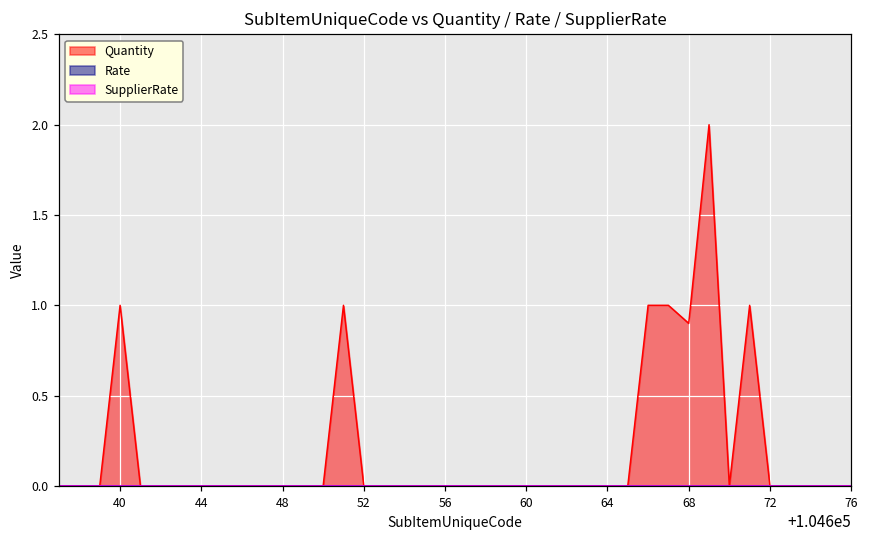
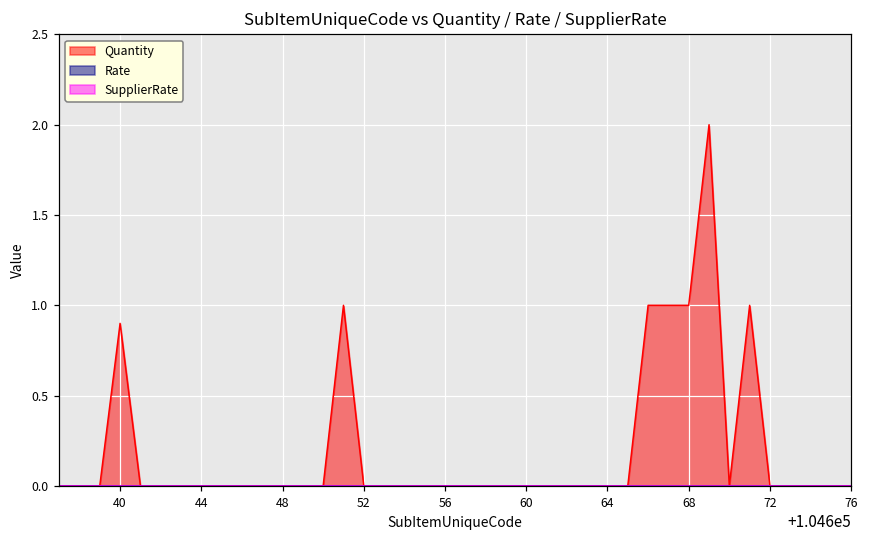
Quantity, 40: 1.0 -> 0.9
Quantity, 68: 0.9 -> 1.0
